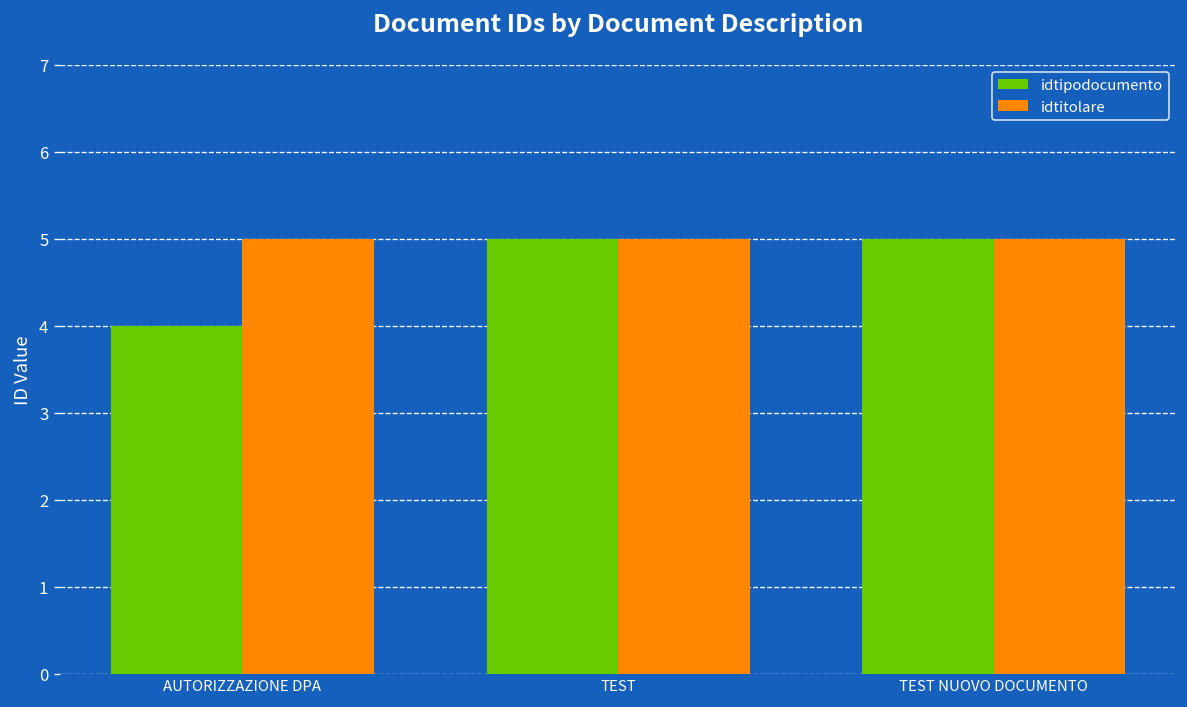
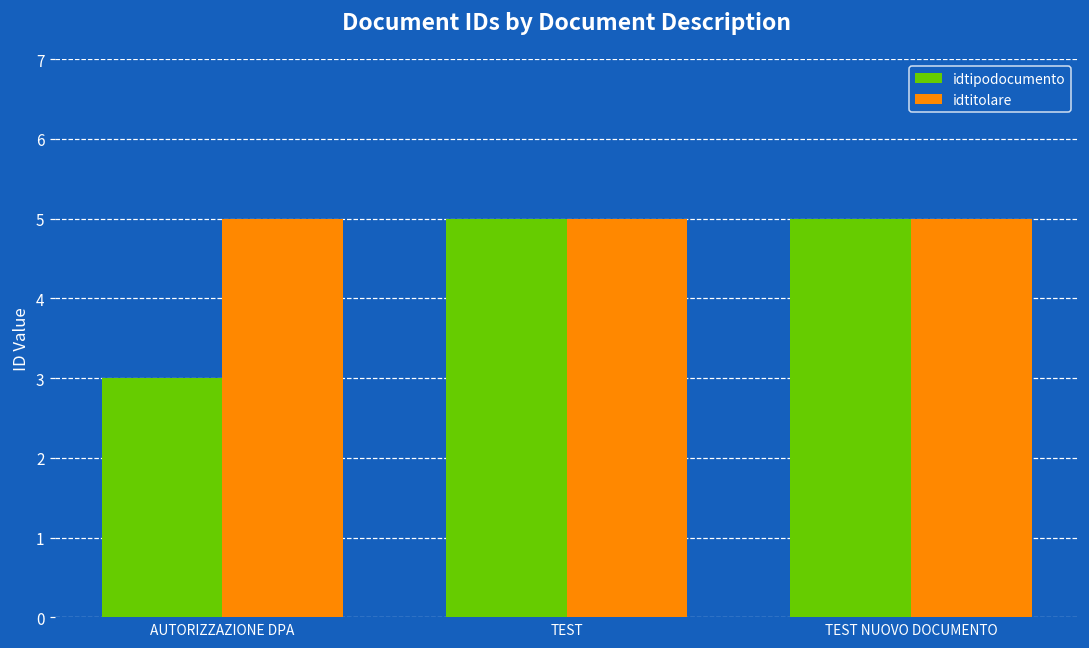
idtipodocumento, AUTORIZZAZIONE DPA: 4 -> 3
